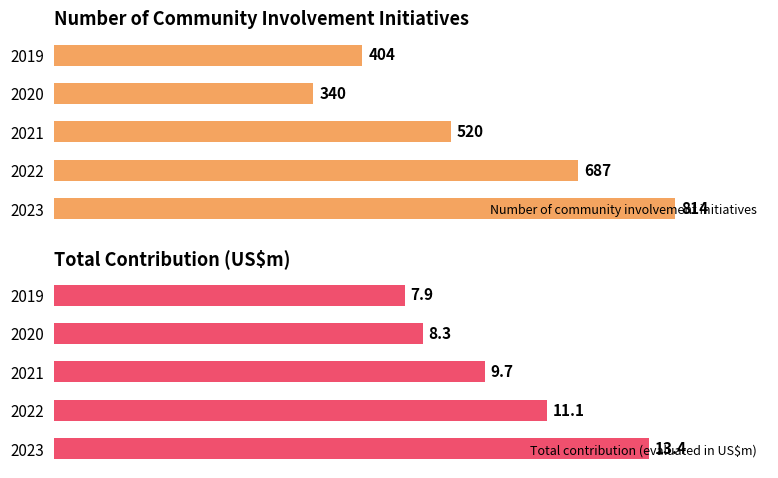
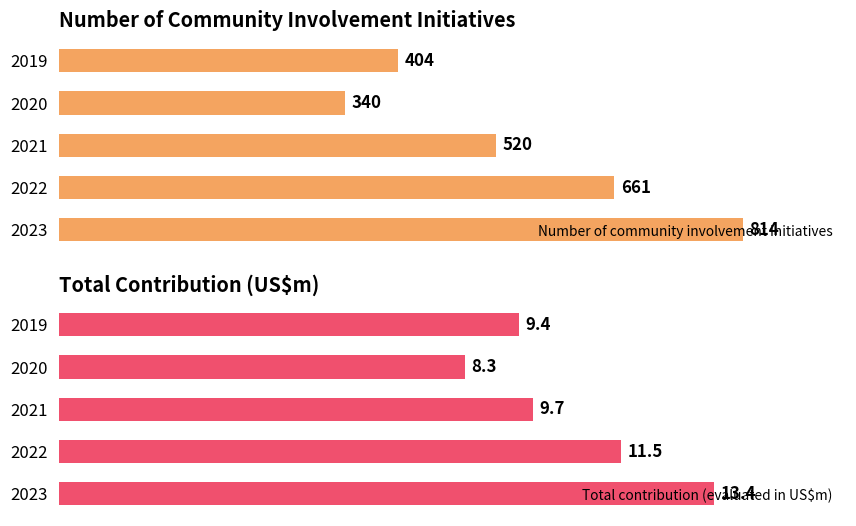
Number of Community Involvement Initiatives, 2022: 687 -> 661
Total Contribution (US$m), 2019: 7.9 -> 9.4
Total Contribution (US$m), 2022: 11.1 -> 11.5
